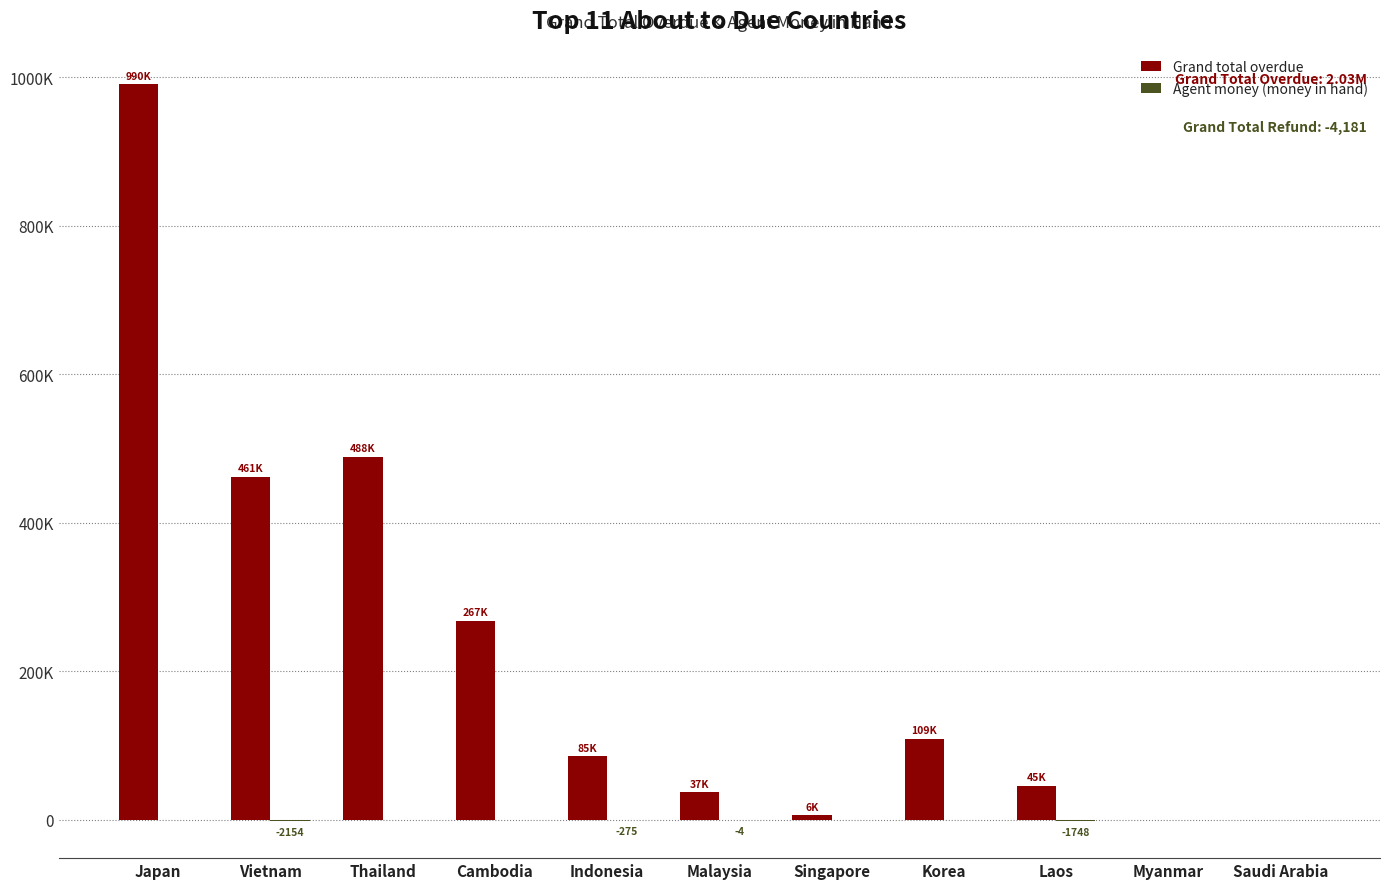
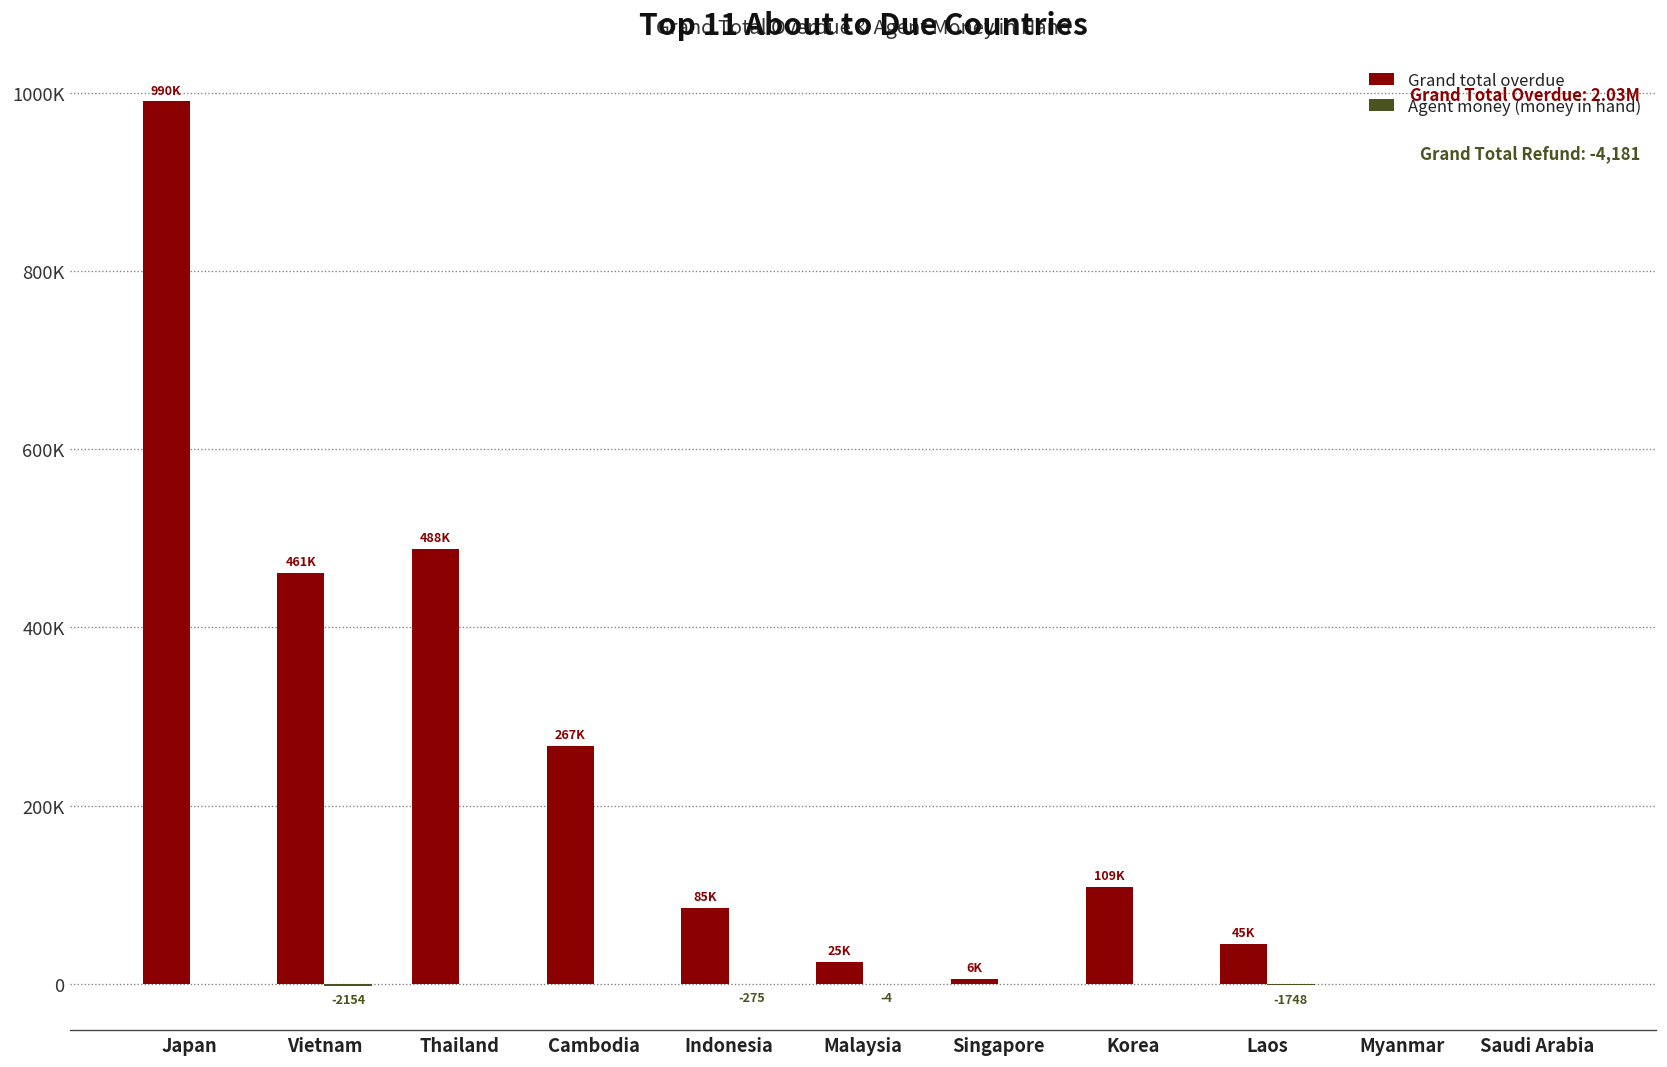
Grand total overdue, Malaysia: 37K -> 25K
